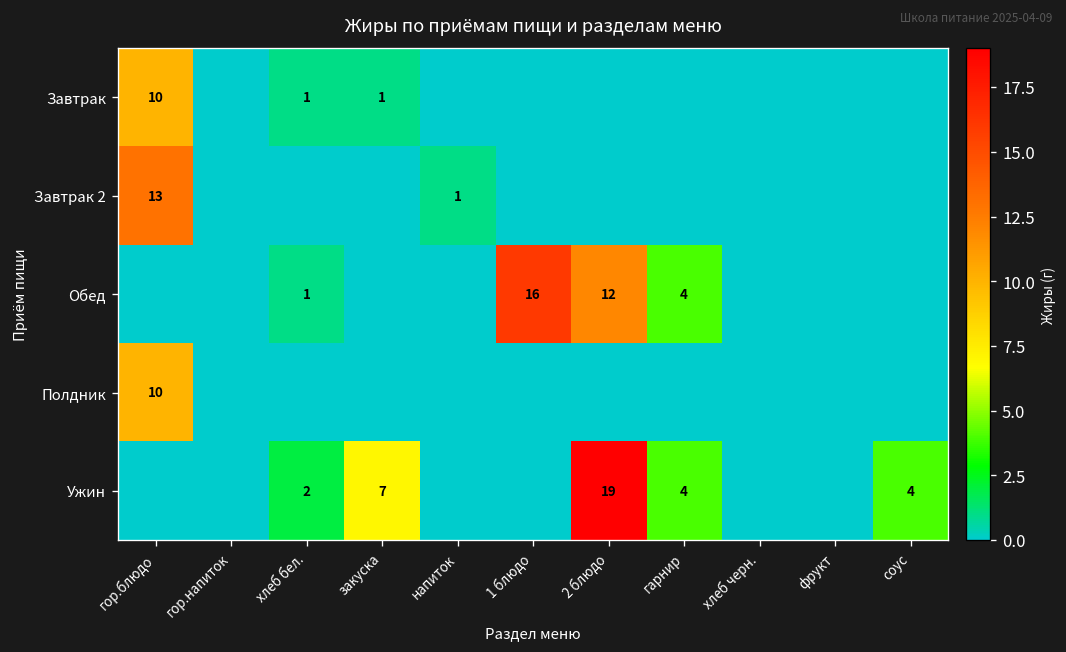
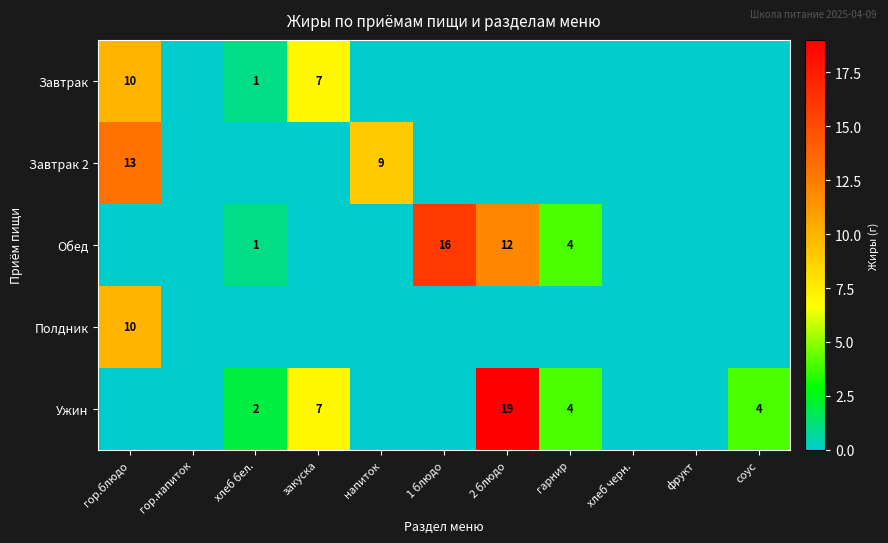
Завтрак, закуска: 1 -> 7
Завтрак 2, напиток: 1 -> 9
